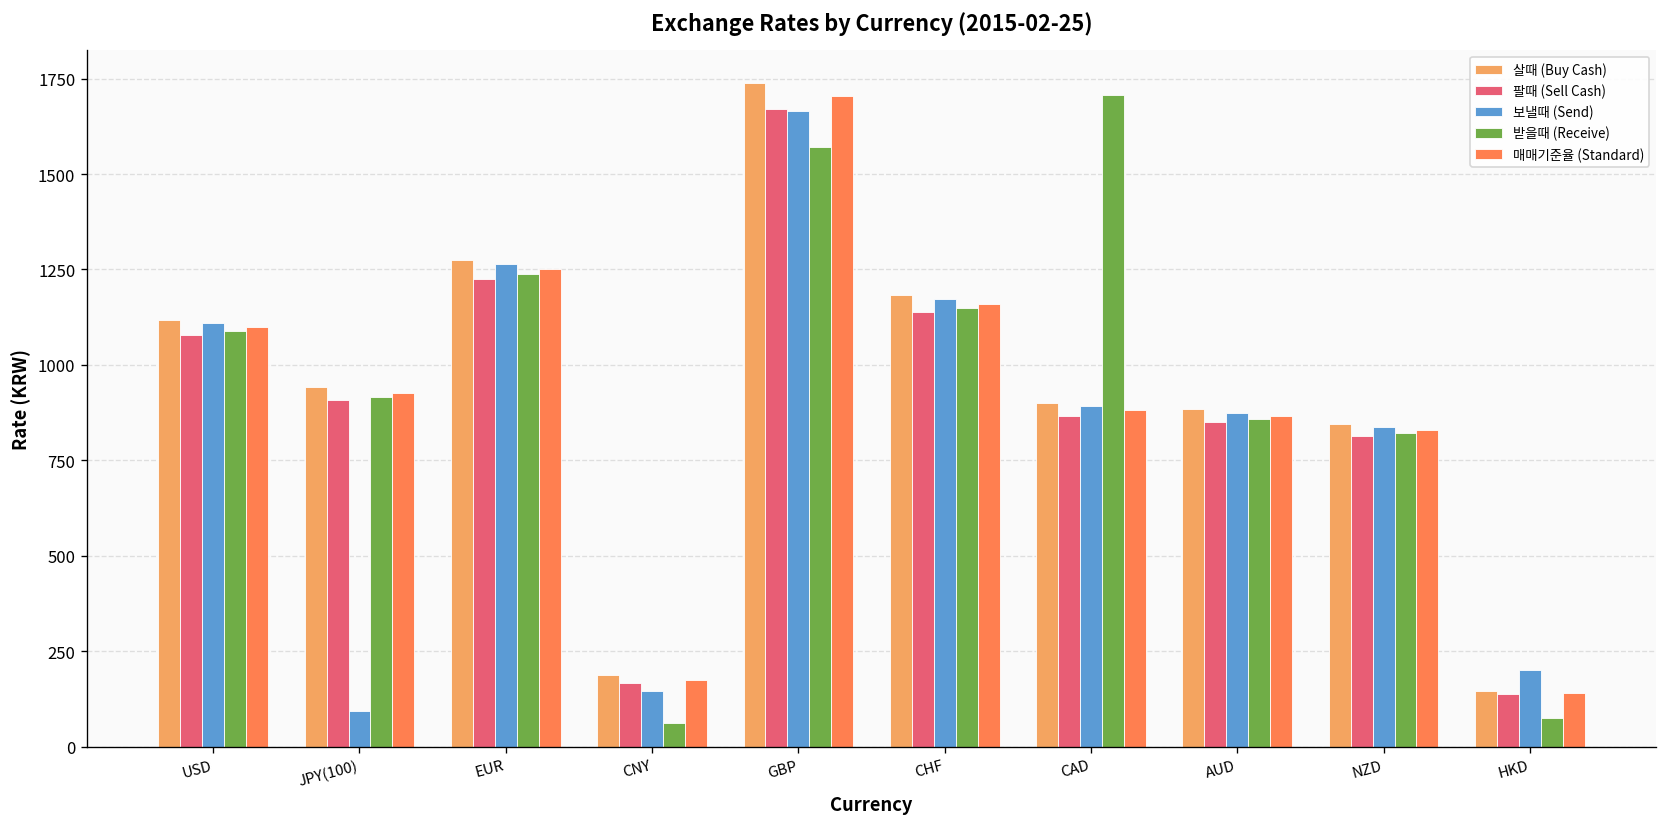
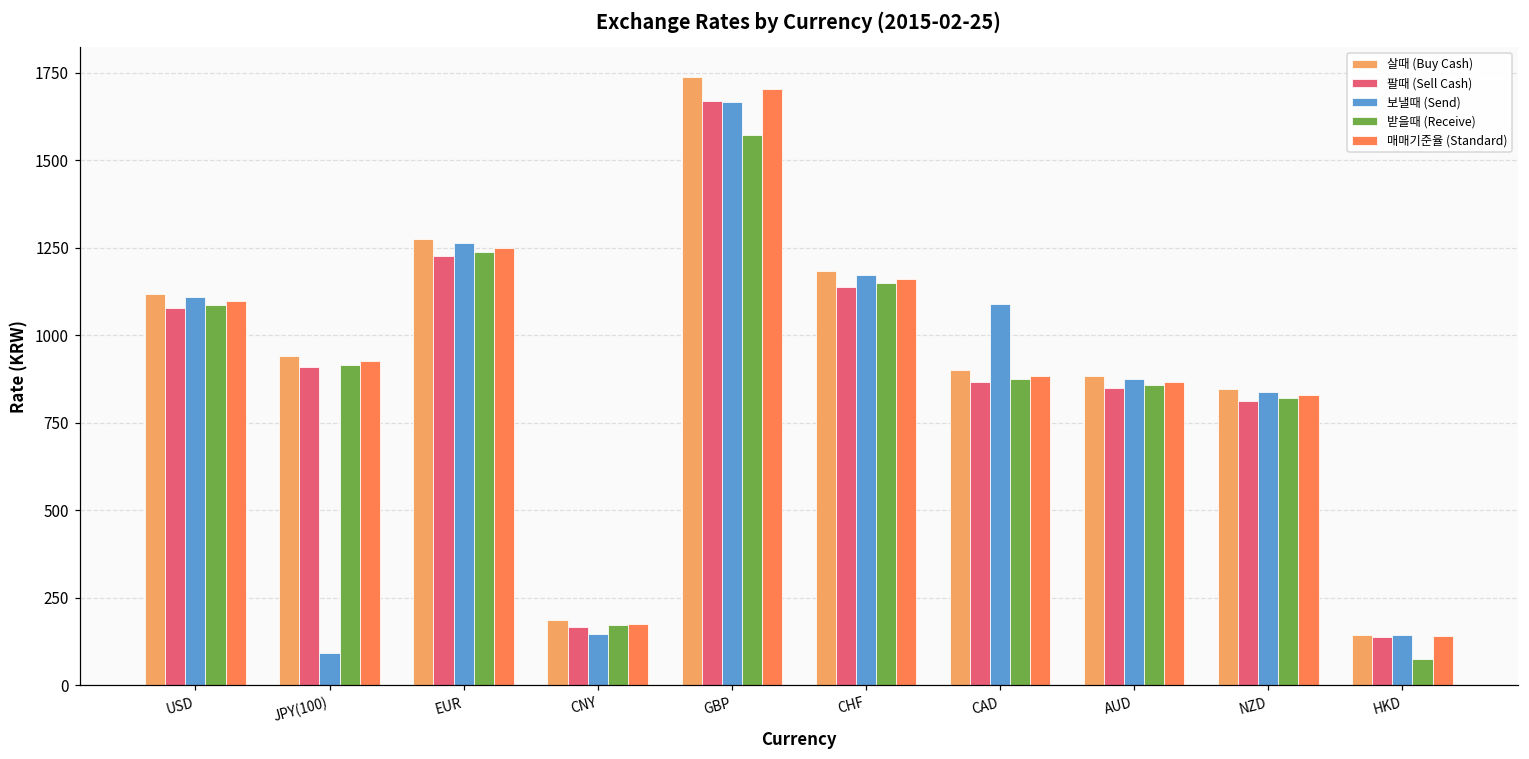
받을때 (Receive), CNY: 60 -> 170
보낼때 (Send), CAD: 890 -> 1090
받을때 (Receive), CAD: 1710 -> 870
보낼때 (Send), HKD: 200 -> 140
